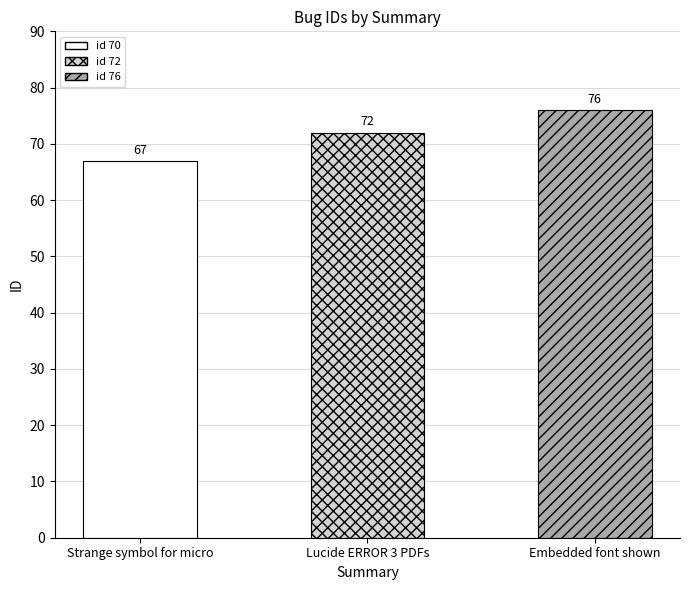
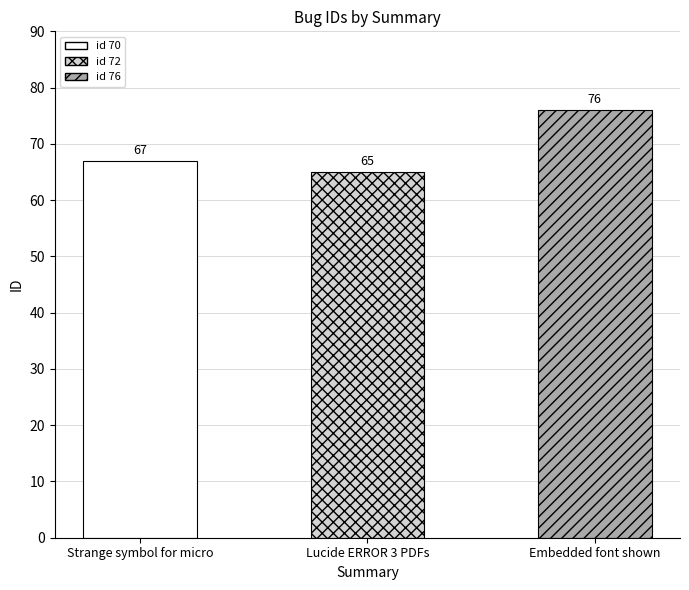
Lucide ERROR 3 PDFs: 72 -> 65
